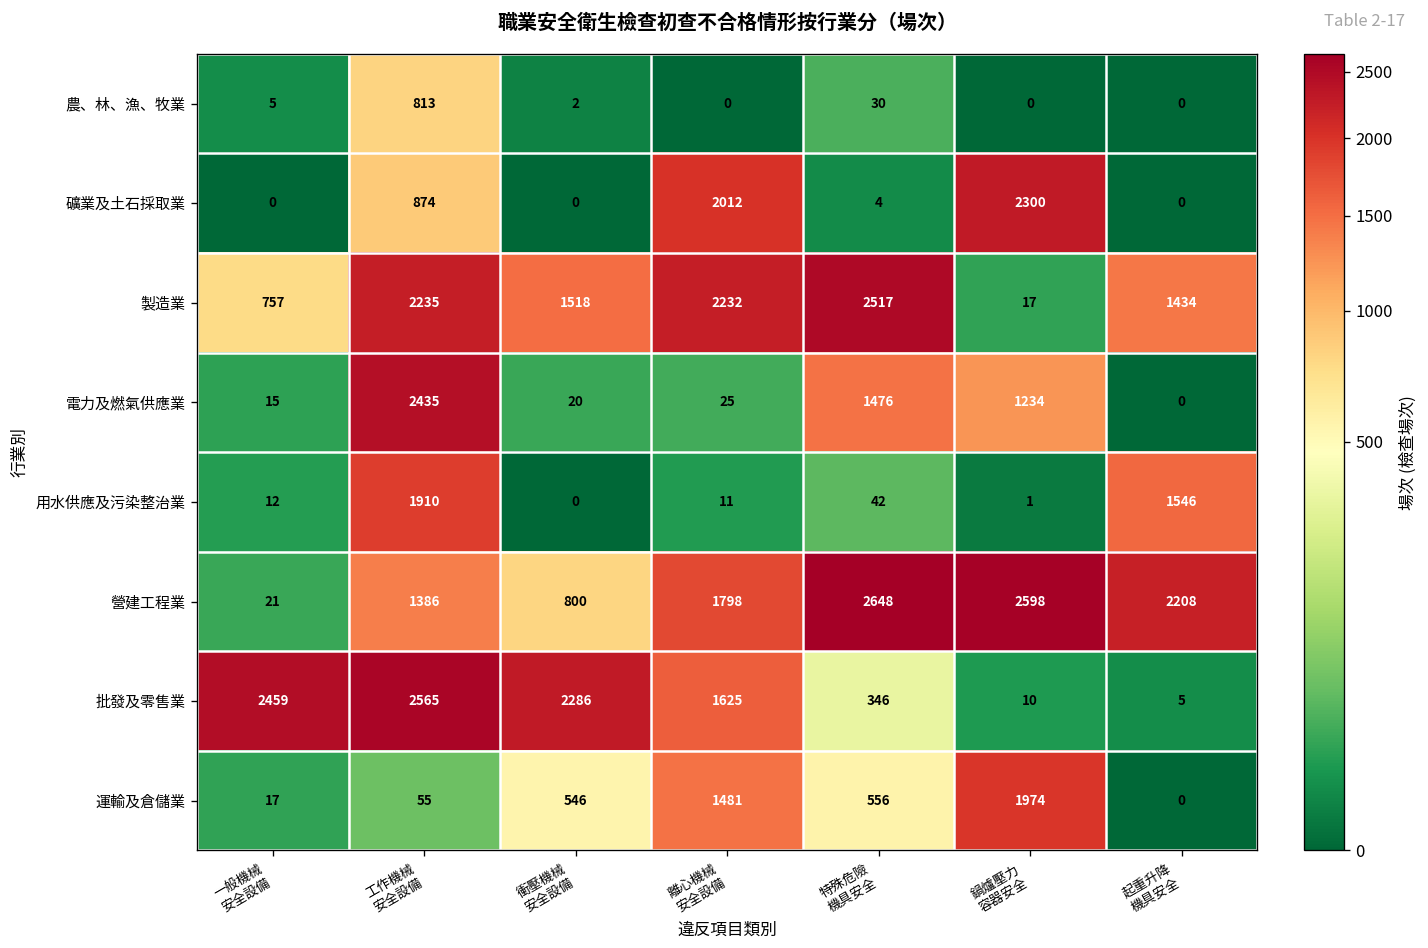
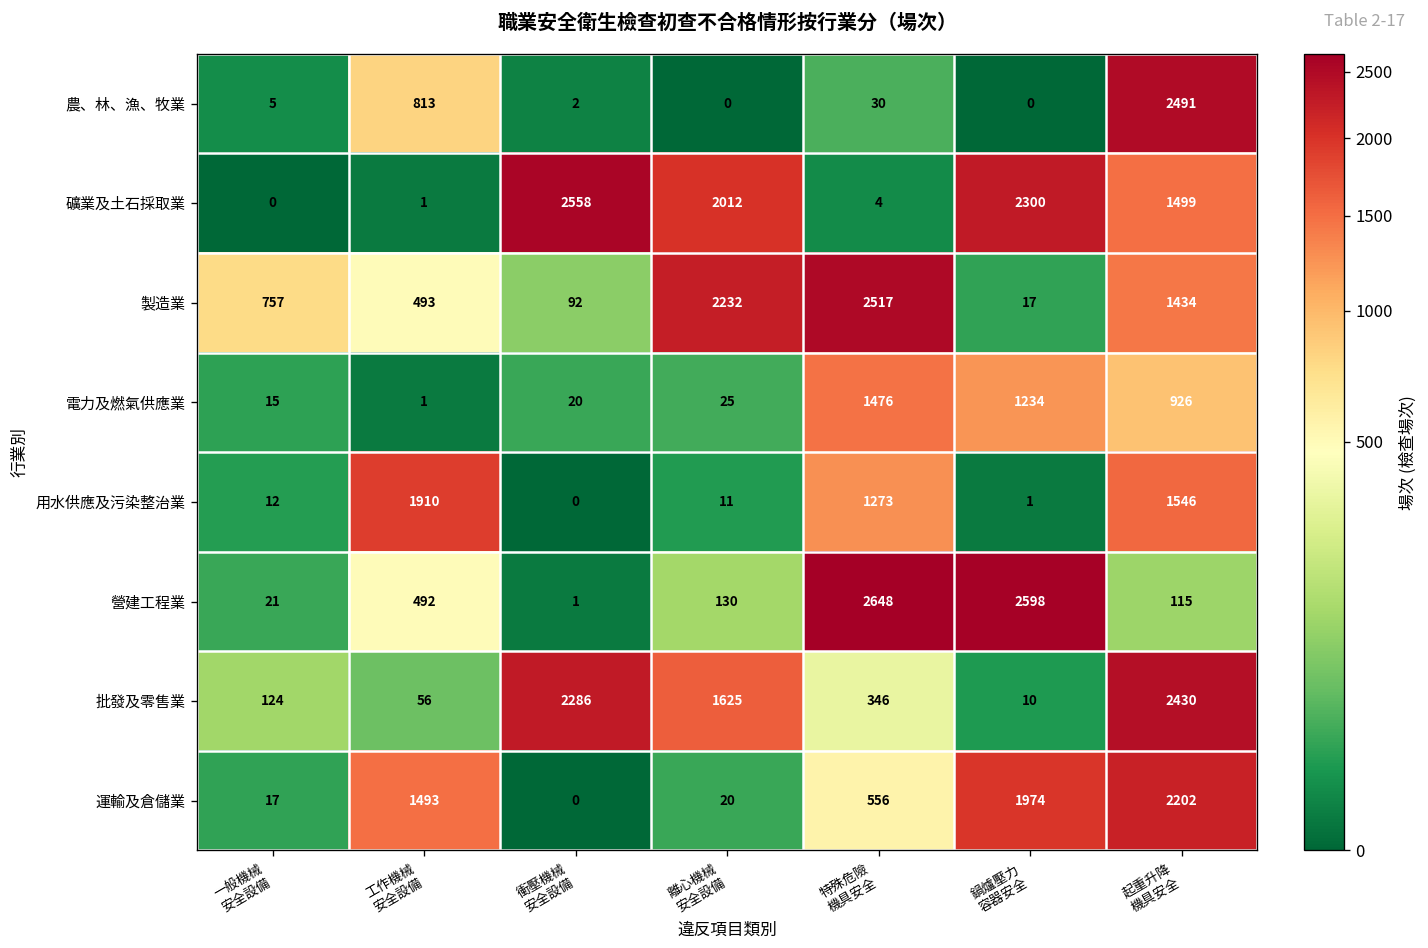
農、林、漁、牧業, 起重升降 機具安全: 0 -> 2491
礦業及土石採取業, 工作機械 安全設備: 874 -> 1
礦業及土石採取業, 衝壓機械 安全設備: 0 -> 2558
礦業及土石採取業, 起重升降 機具安全: 0 -> 1499
製造業, 工作機械 安全設備: 2235 -> 493
製造業, 衝壓機械 安全設備: 1518 -> 92
電力及燃氣供應業, 工作機械 安全設備: 2435 -> 1
電力及燃氣供應業, 起重升降 機具安全: 0 -> 926
用水供應及污染整治業, 特殊危險 機具安全: 42 -> 1273
營建工程業, 工作機械 安全設備: 1386 -> 492
營建工程業, 衝壓機械 安全設備: 800 -> 1
營建工程業, 離心機械 安全設備: 1798 -> 130
營建工程業, 起重升降 機具安全: 2208 -> 115
批發及零售業, 一般機械 安全設備: 2459 -> 124
批發及零售業, 工作機械 安全設備: 2565 -> 56
批發及零售業, 起重升降 機具安全: 5 -> 2430
運輸及倉儲業, 工作機械 安全設備: 55 -> 1493
運輸及倉儲業, 衝壓機械 安全設備: 546 -> 0
運輸及倉儲業, 離心機械 安全設備: 1481 -> 20
運輸及倉儲業, 起重升降 機具安全: 0 -> 2202
